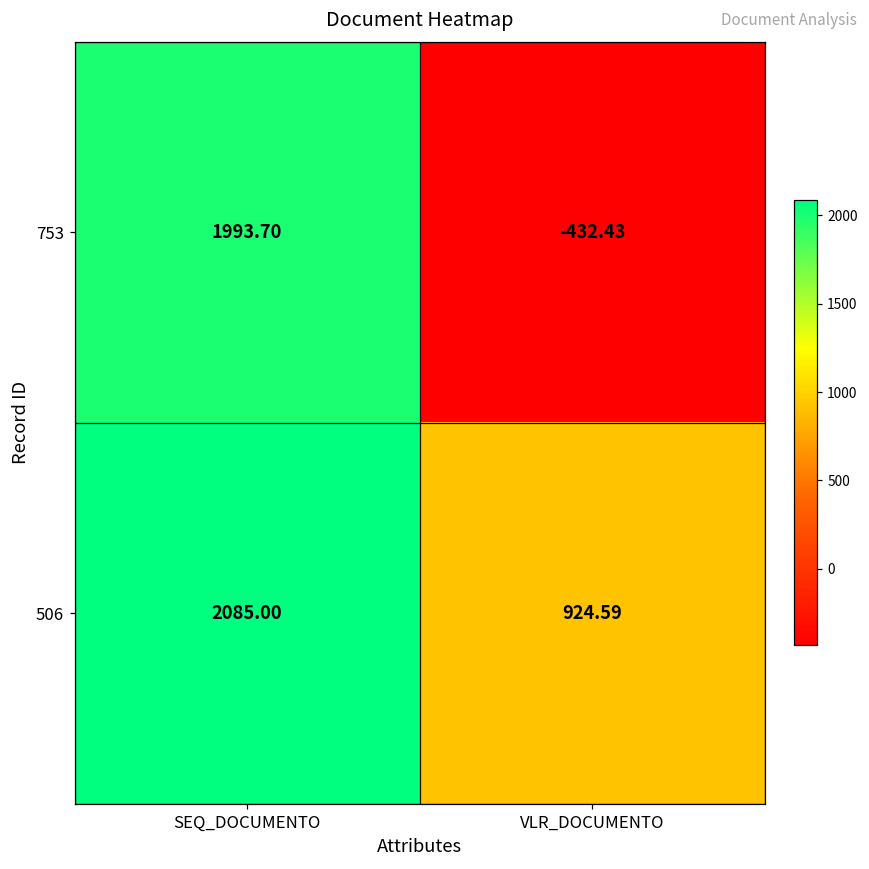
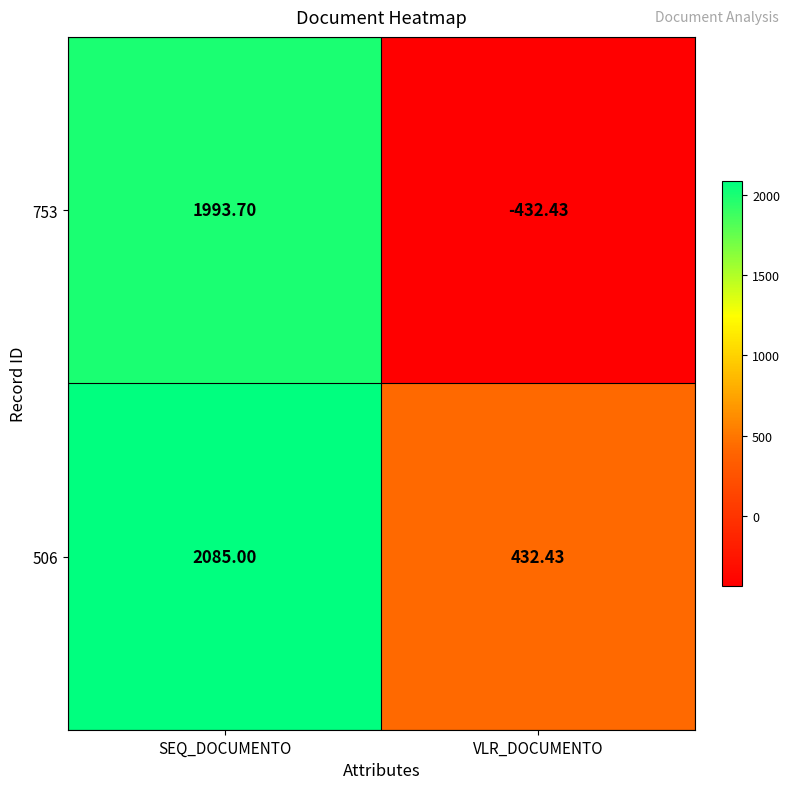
506, VLR_DOCUMENTO: 924.59 -> 432.43
